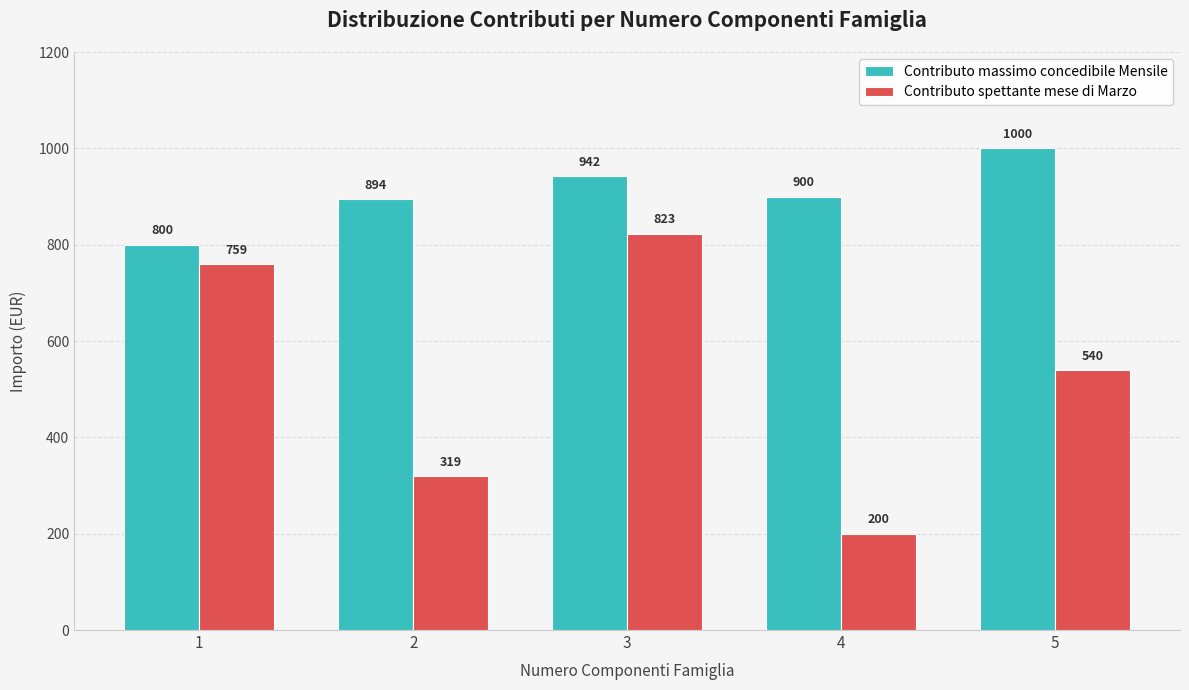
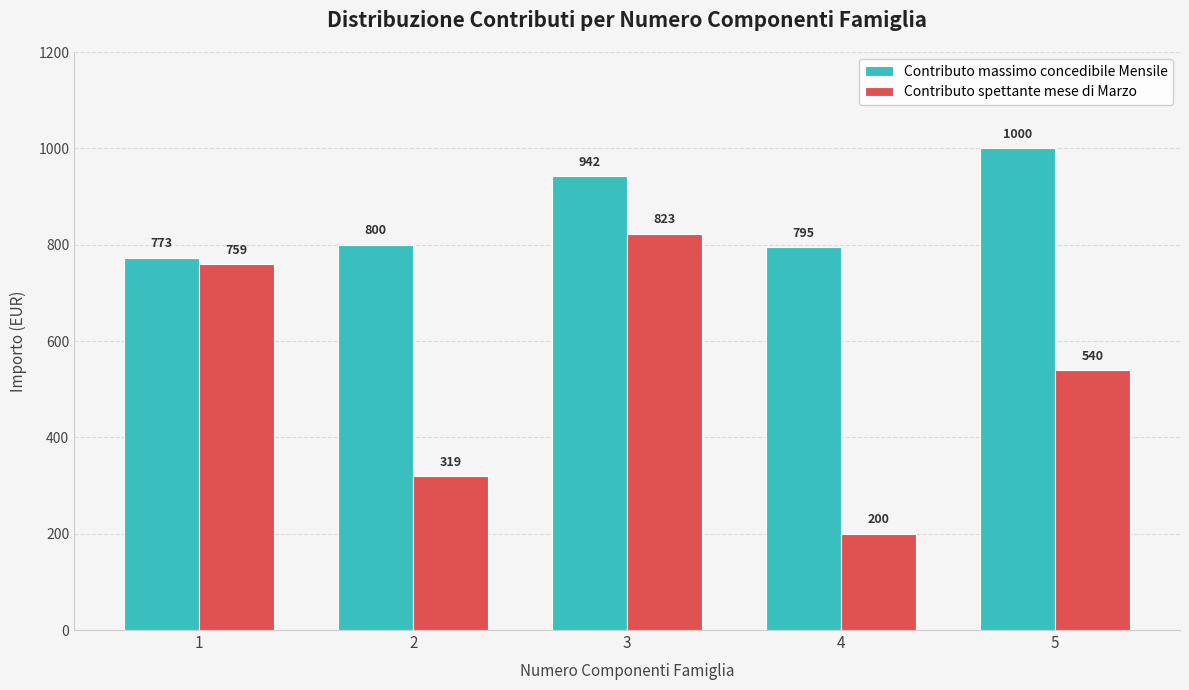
Contributo massimo concedibile Mensile, 1: 800 -> 773
Contributo massimo concedibile Mensile, 2: 894 -> 800
Contributo massimo concedibile Mensile, 4: 900 -> 795
